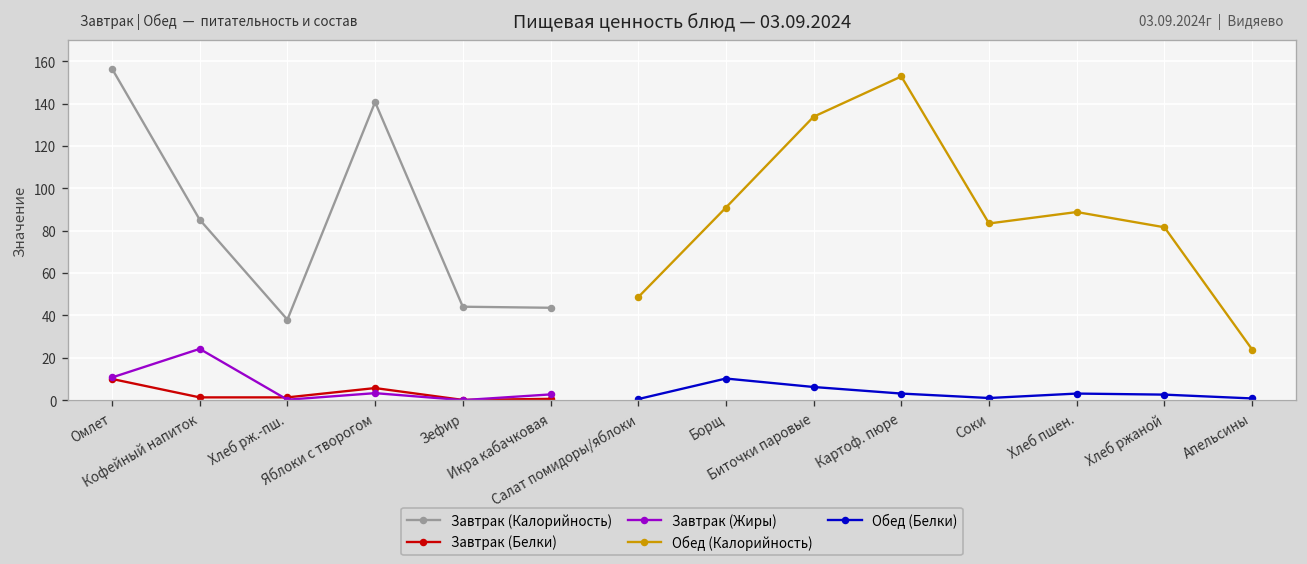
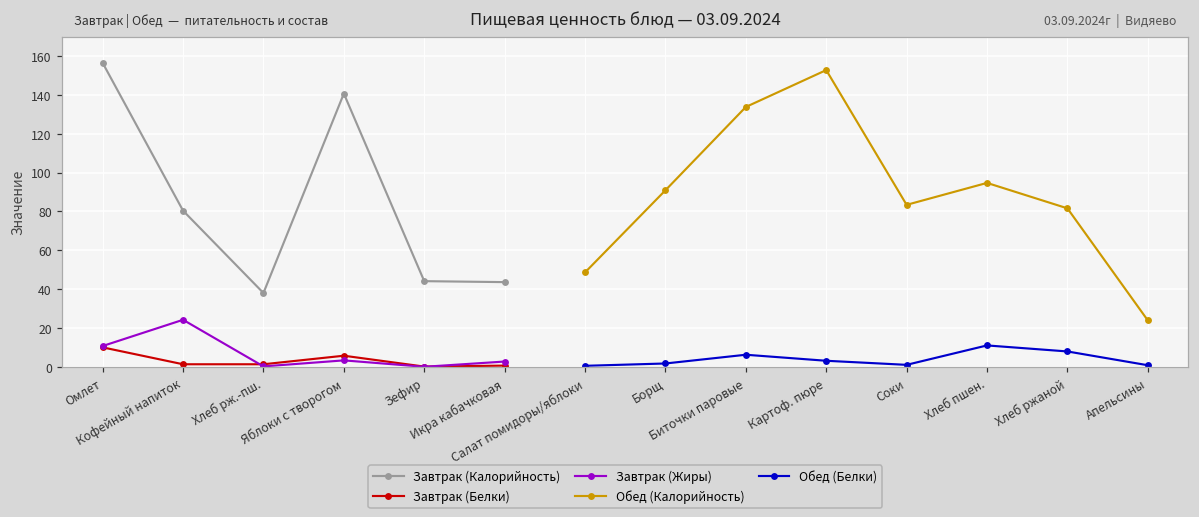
Завтрак (Калорийность), Кофейный напиток: 85 -> 80
Обед (Белки), Борщ: 10 -> 2
Обед (Калорийность), Хлеб пшен.: 89 -> 95
Обед (Белки), Хлеб пшен.: 3 -> 11
Обед (Белки), Хлеб ржаной: 3 -> 8
